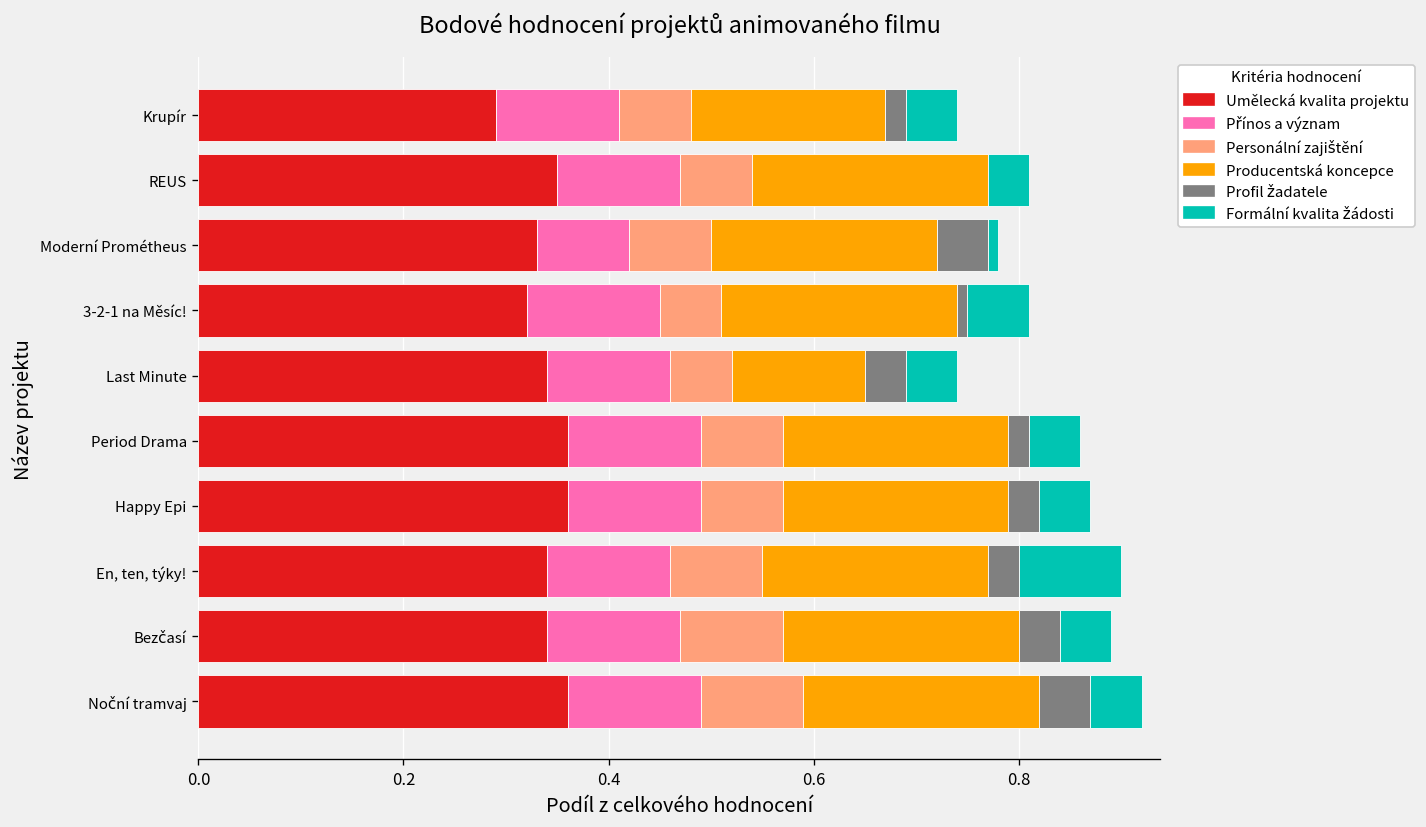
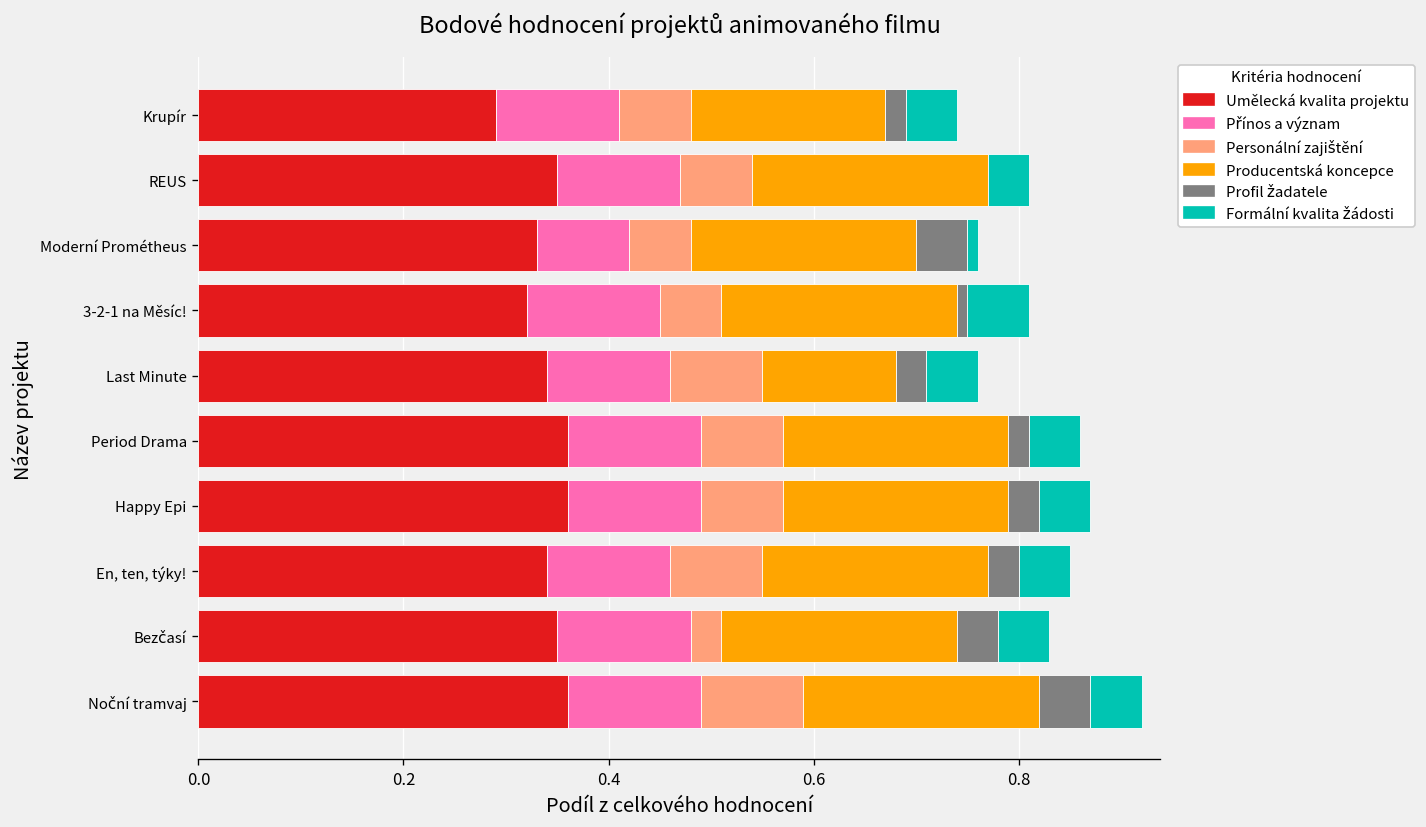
Personální zajištění, Moderní Prométheus: 0.08 -> 0.06
Personální zajištění, Last Minute: 0.06 -> 0.09
Profil žadatele, Last Minute: 0.04 -> 0.03
Formální kvalita žádosti, En, ten, týky!: 0.10 -> 0.05
Umělecká kvalita projektu, Bezčasí: 0.34 -> 0.35
Personální zajištění, Bezčasí: 0.10 -> 0.03
